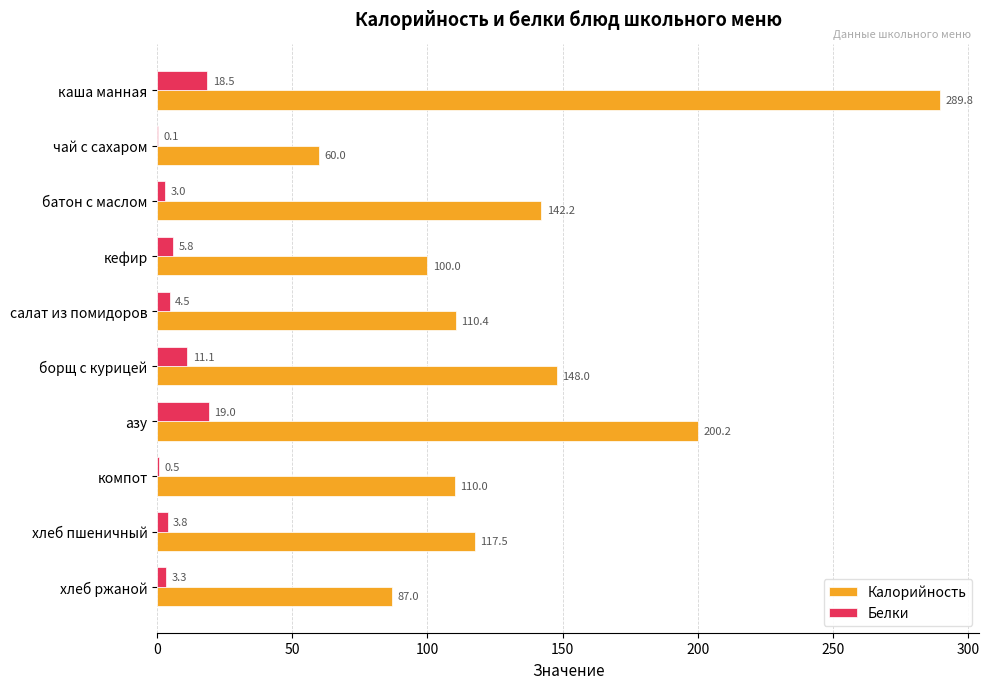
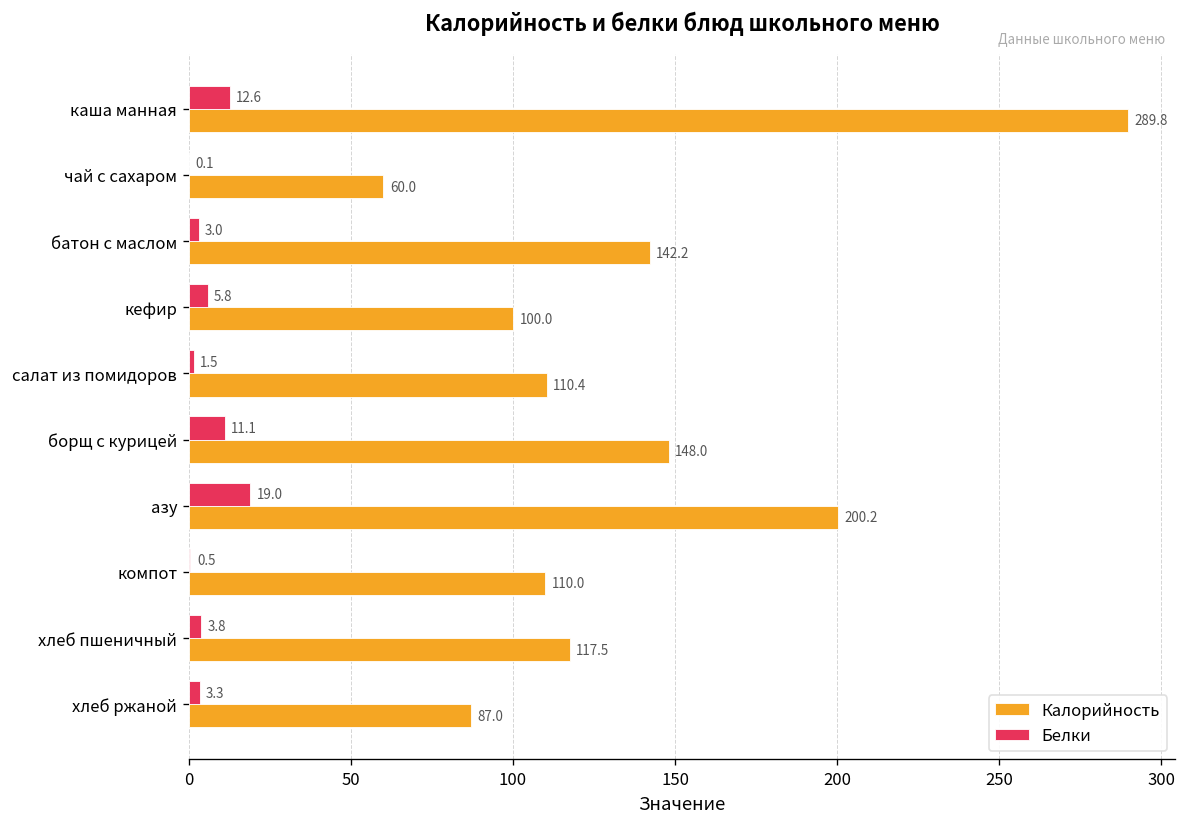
Белки, каша манная: 18.5 -> 12.6
Белки, салат из помидоров: 4.5 -> 1.5
